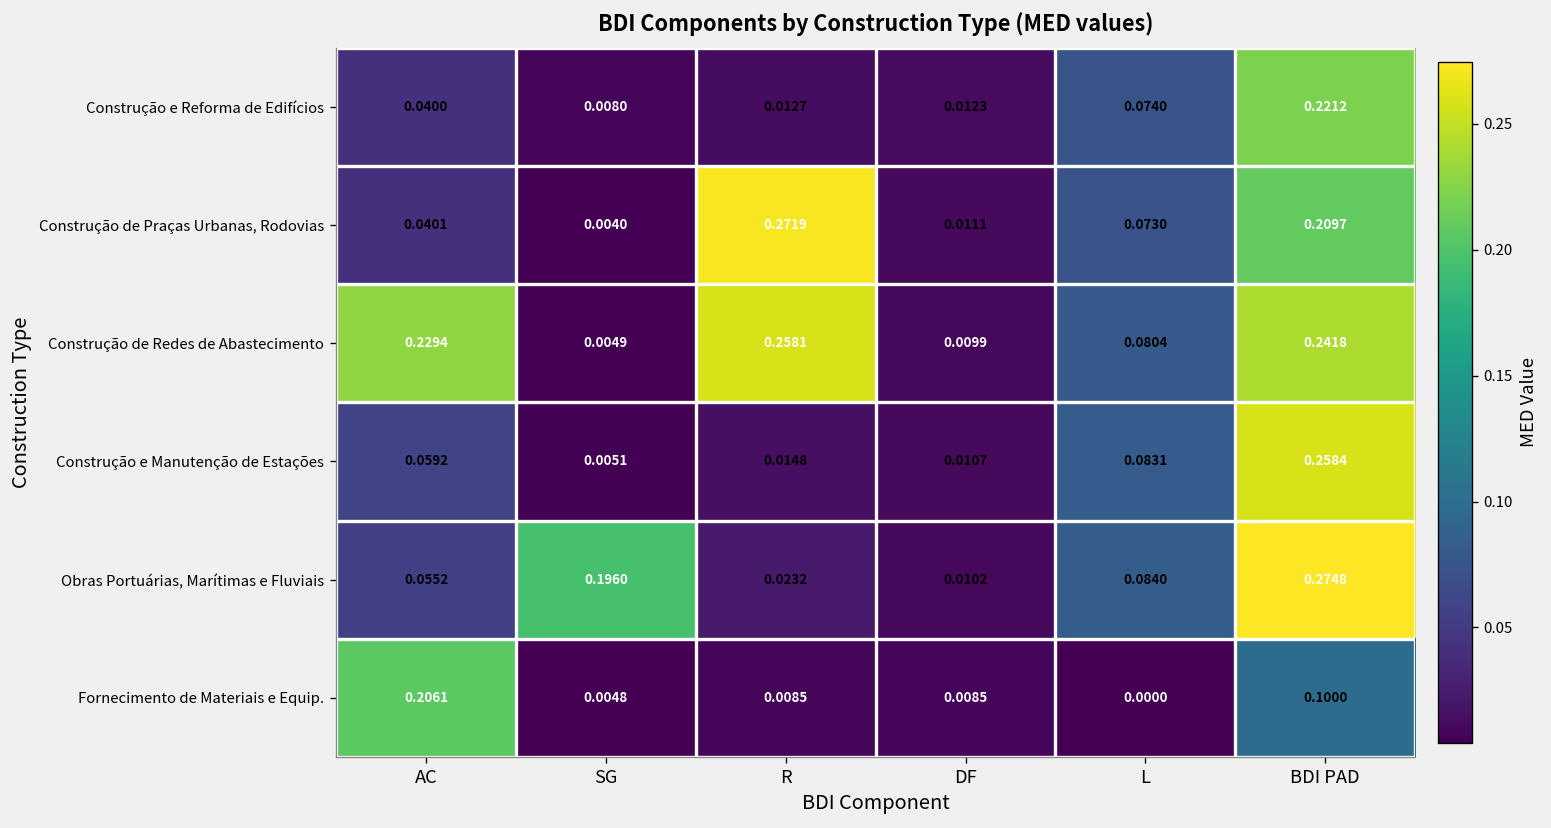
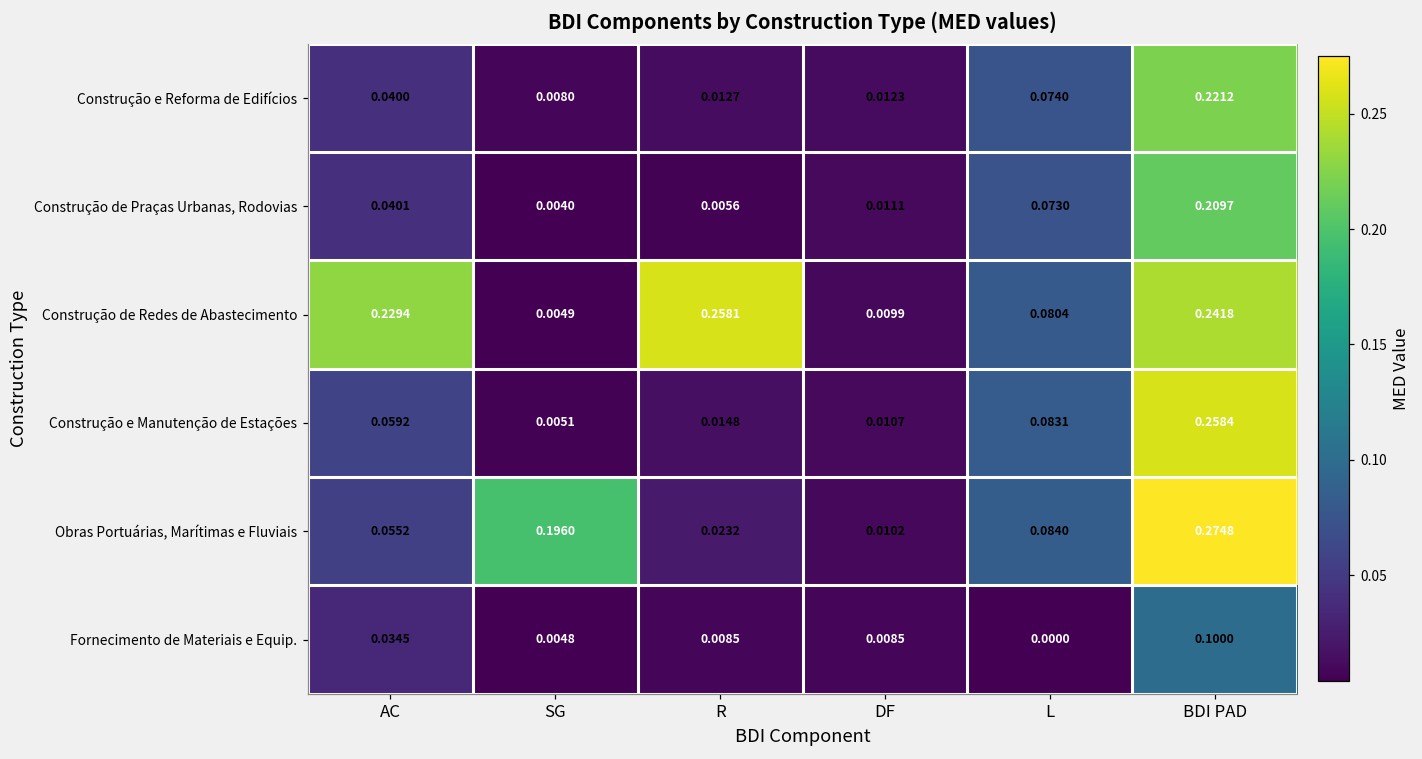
Construção de Praças Urbanas, Rodovias, R: 0.2719 -> 0.0056
Fornecimento de Materiais e Equip., AC: 0.2061 -> 0.0345
